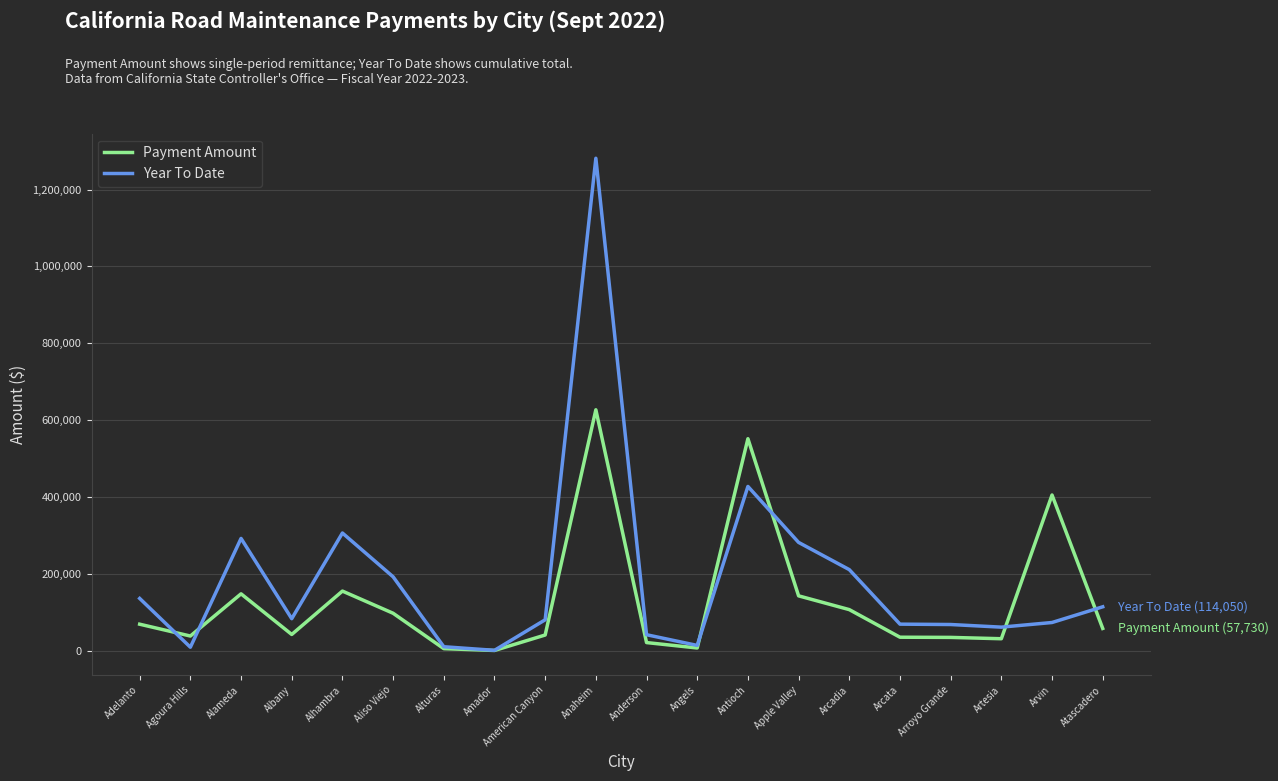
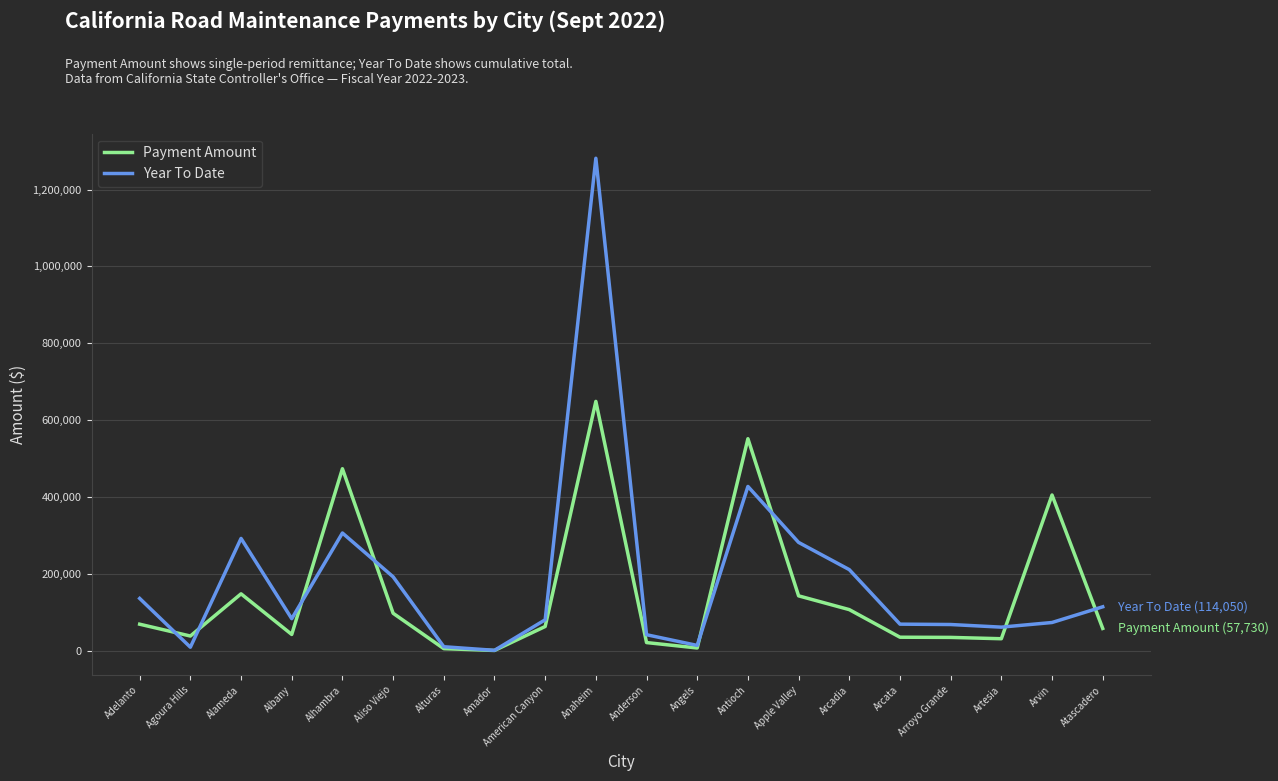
Payment Amount, Alhambra: 150,000 -> 470,000
Payment Amount, American Canyon: 40,000 -> 60,000
Payment Amount, Anaheim: 630,000 -> 650,000
